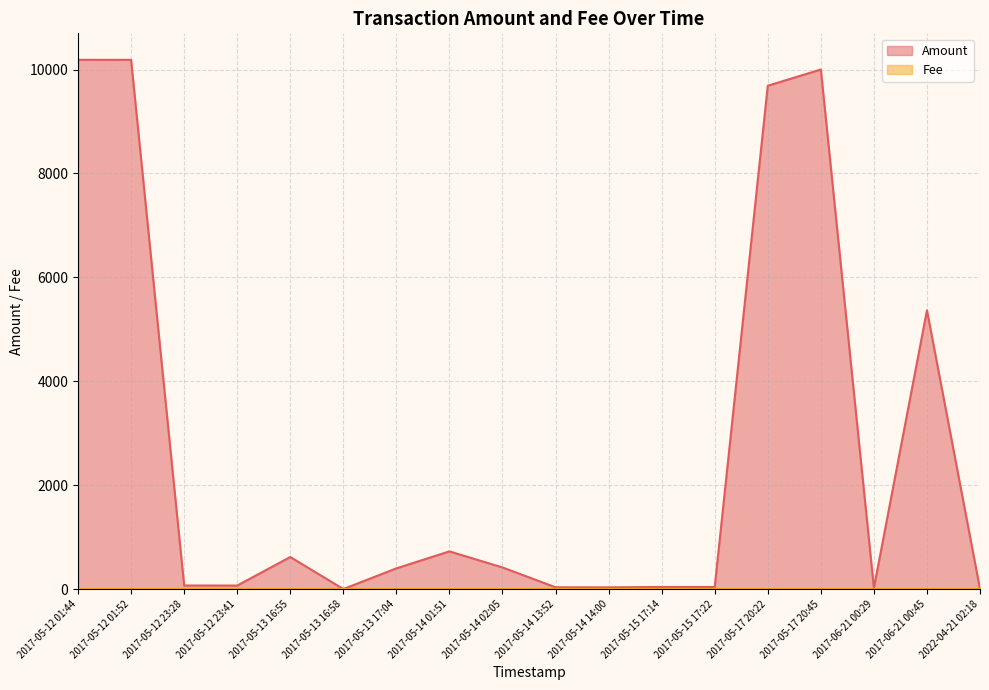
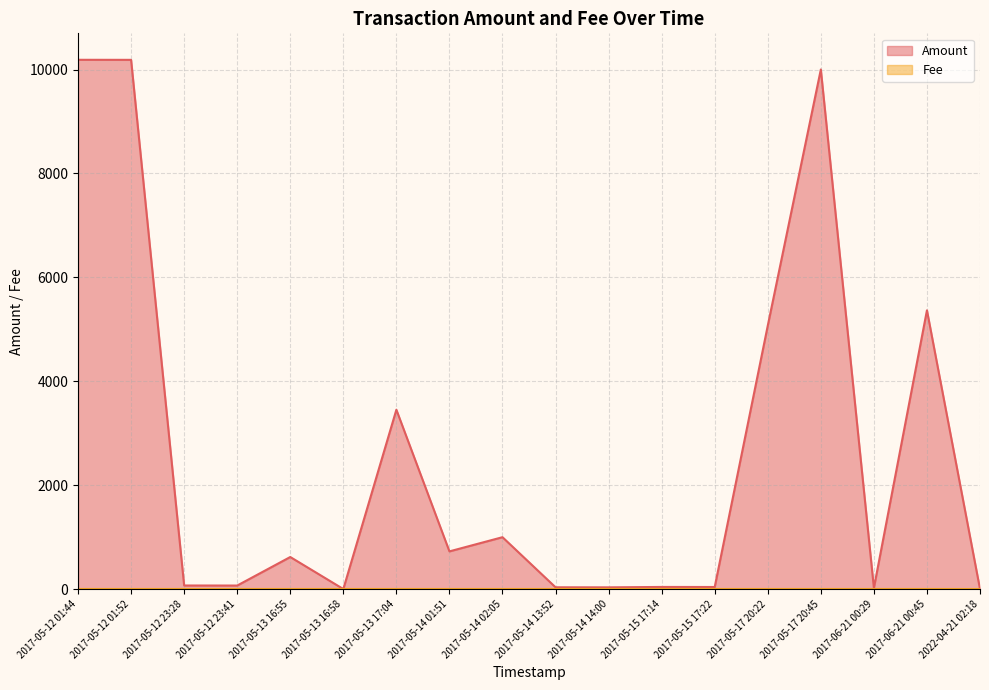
Amount, 2017-05-13 17:04: 400 -> 3500
Amount, 2017-05-14 02:05: 400 -> 1000
Amount, 2017-05-17 20:22: 9700 -> 5100
